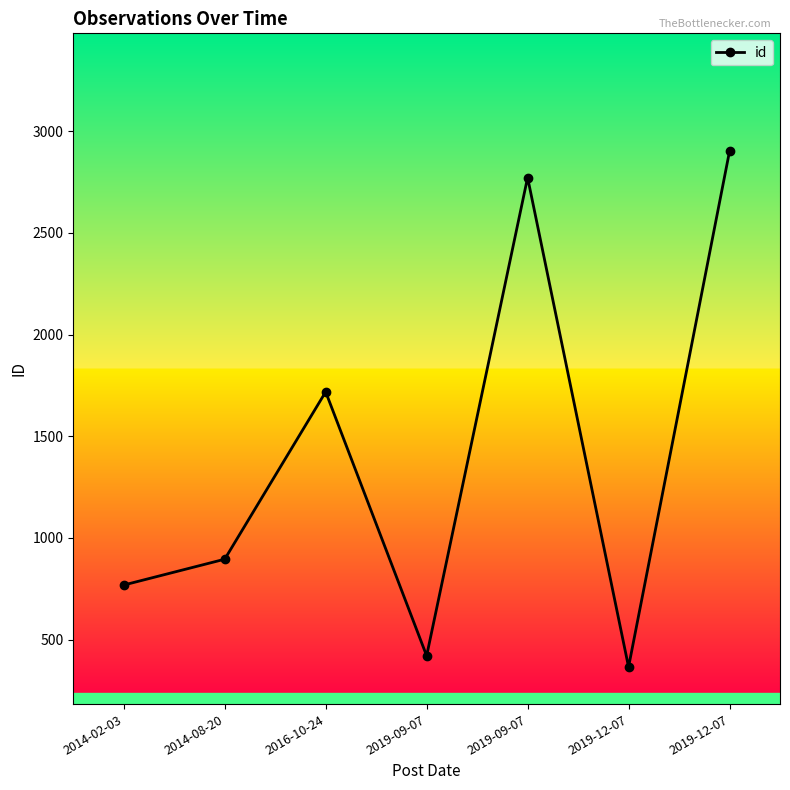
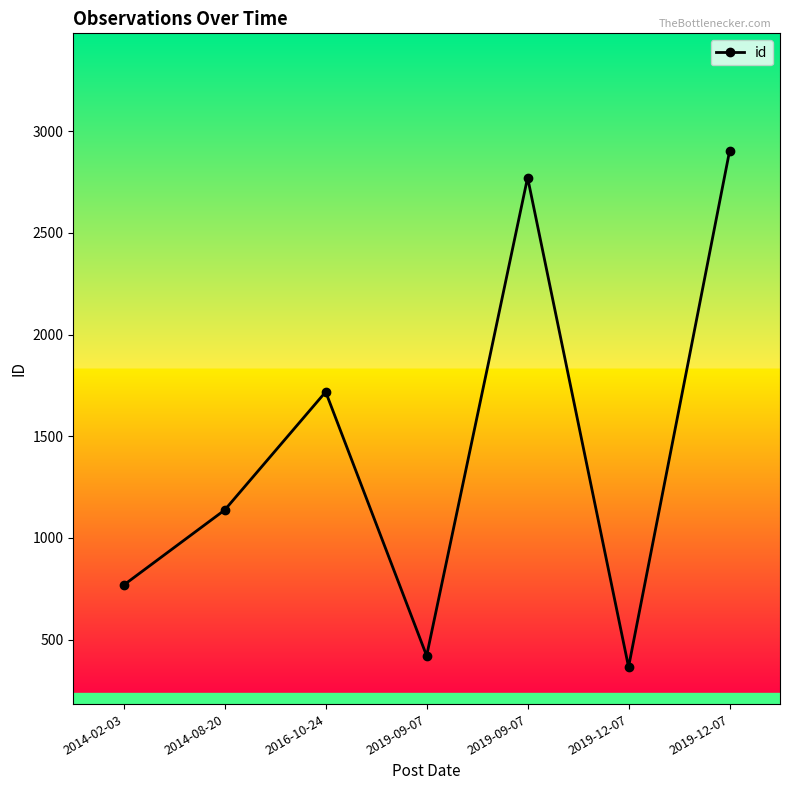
2014-08-20: 900 -> 1140
